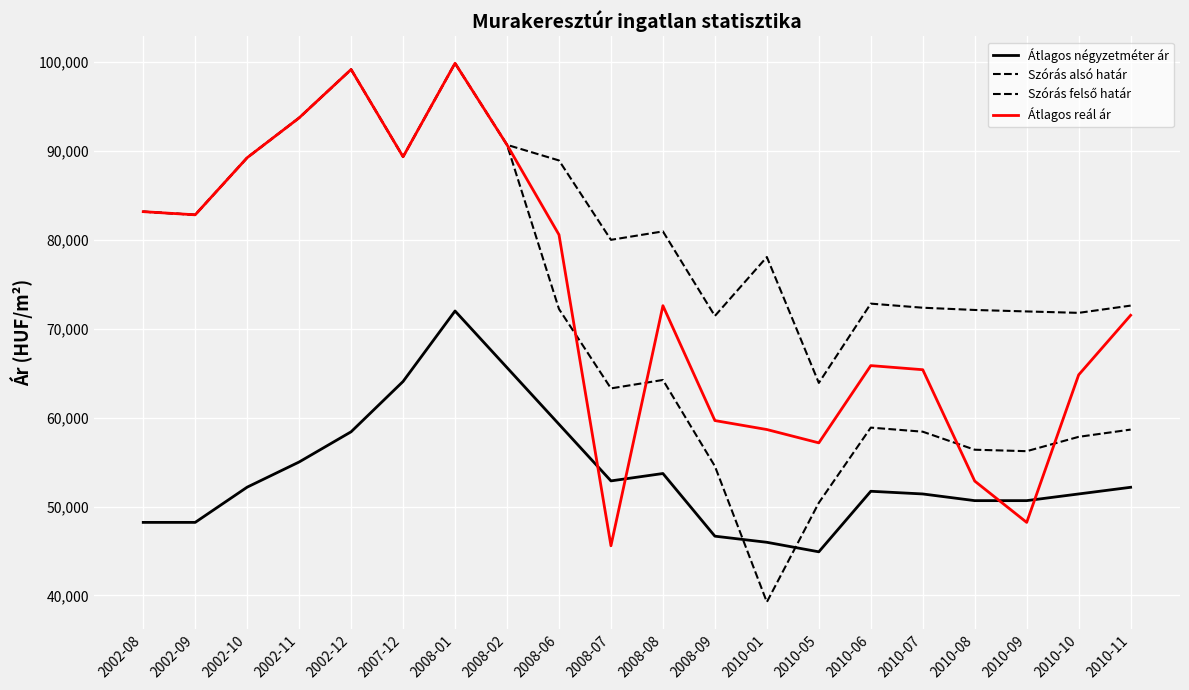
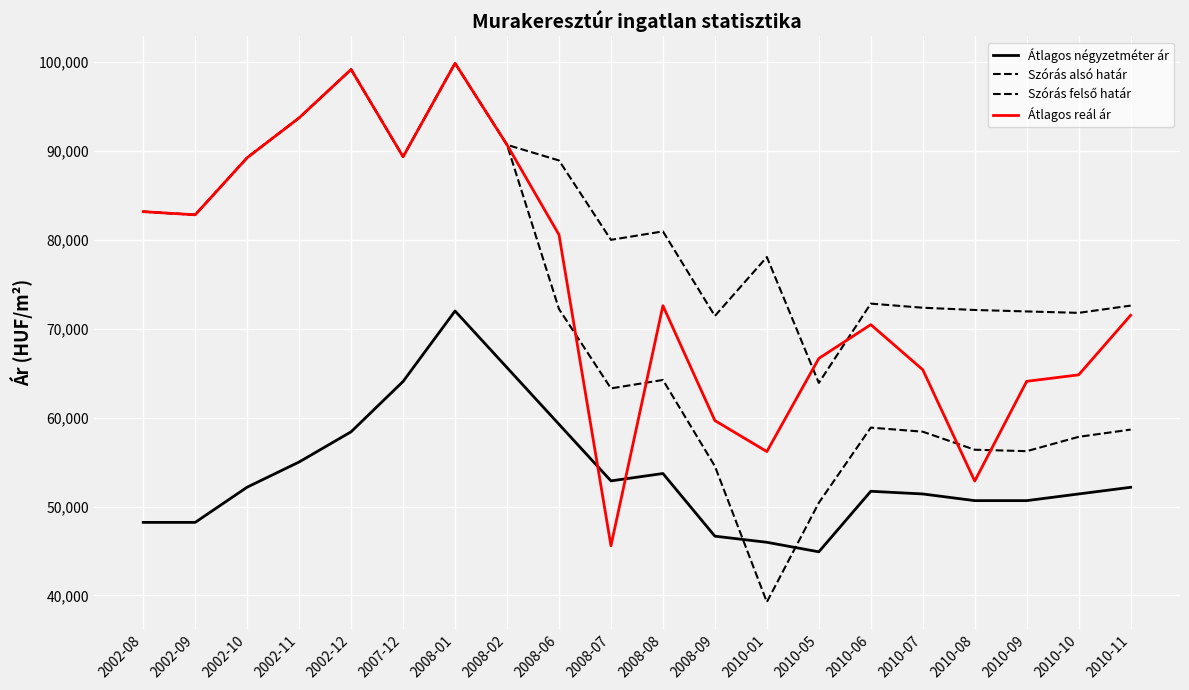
Átlagos reál ár, 2010-01: 59,000 -> 56,000
Átlagos reál ár, 2010-05: 57,000 -> 67,000
Átlagos reál ár, 2010-06: 66,000 -> 70,000
Átlagos reál ár, 2010-09: 48,000 -> 64,000
